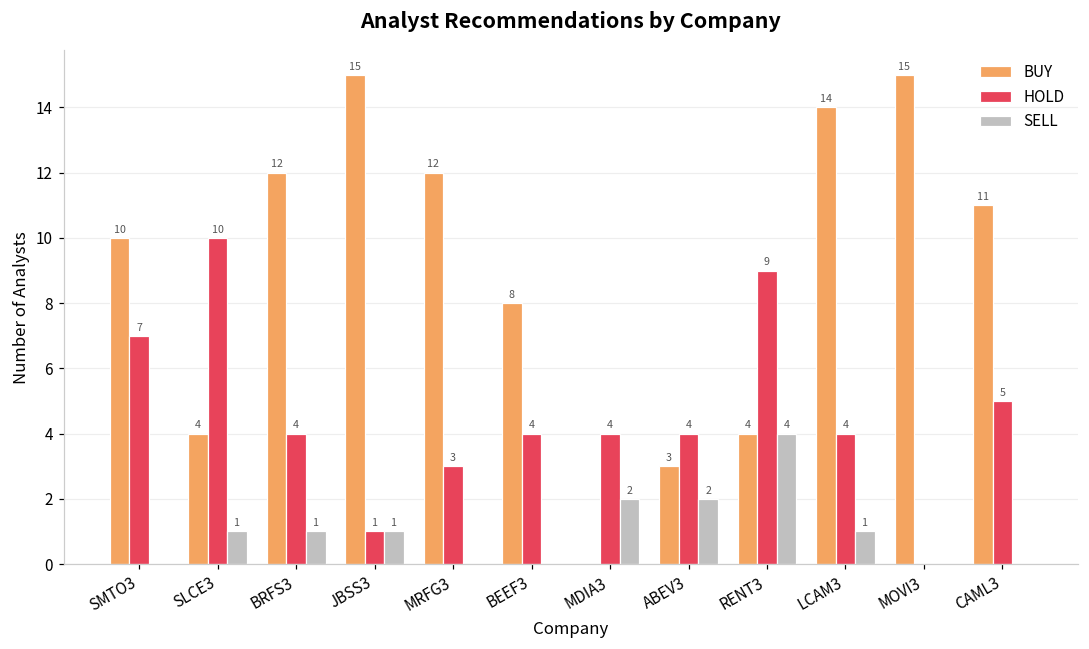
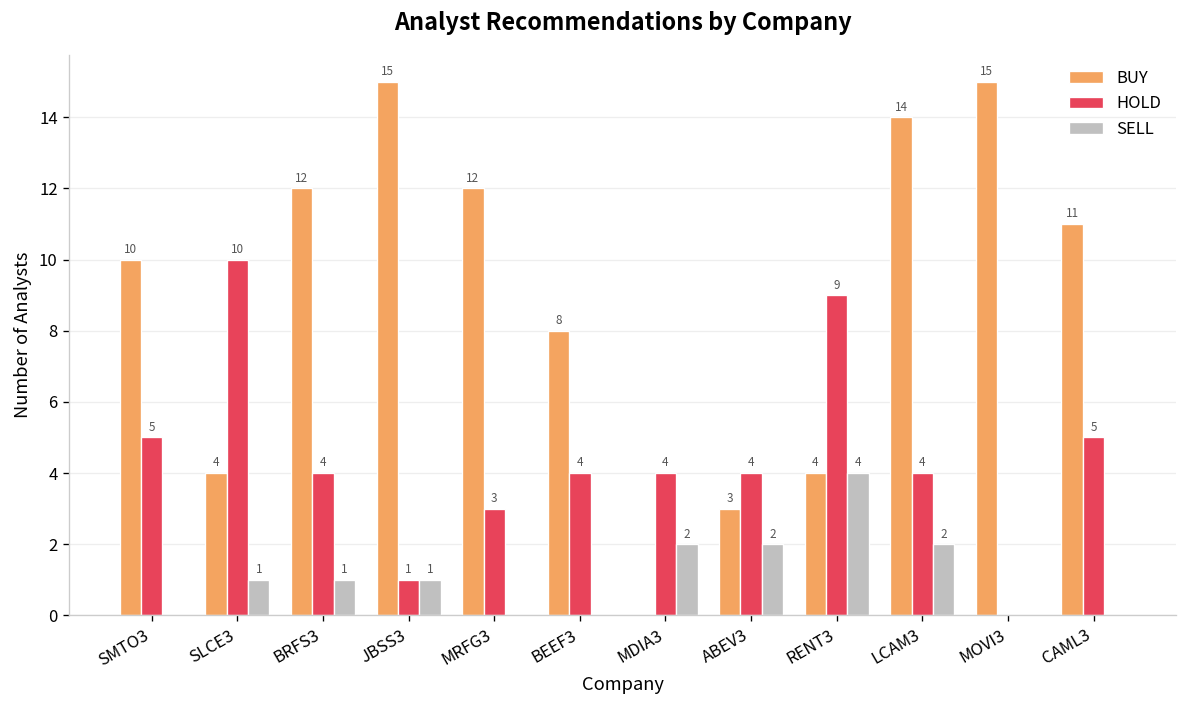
HOLD, SMTO3: 7 -> 5
SELL, LCAM3: 1 -> 2
